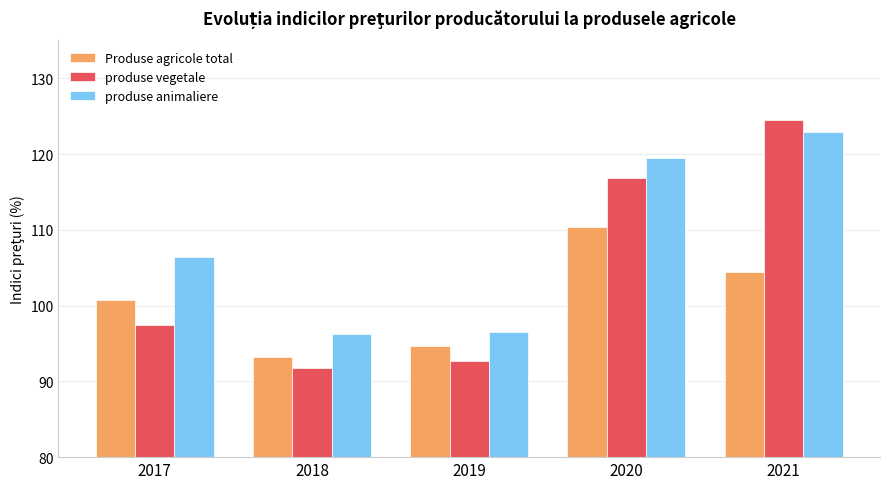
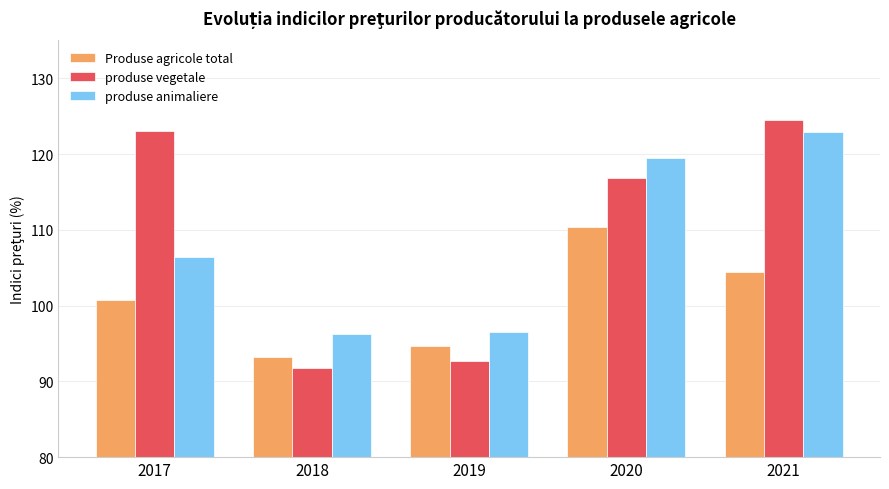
produse vegetale, 2017: 98 -> 123
